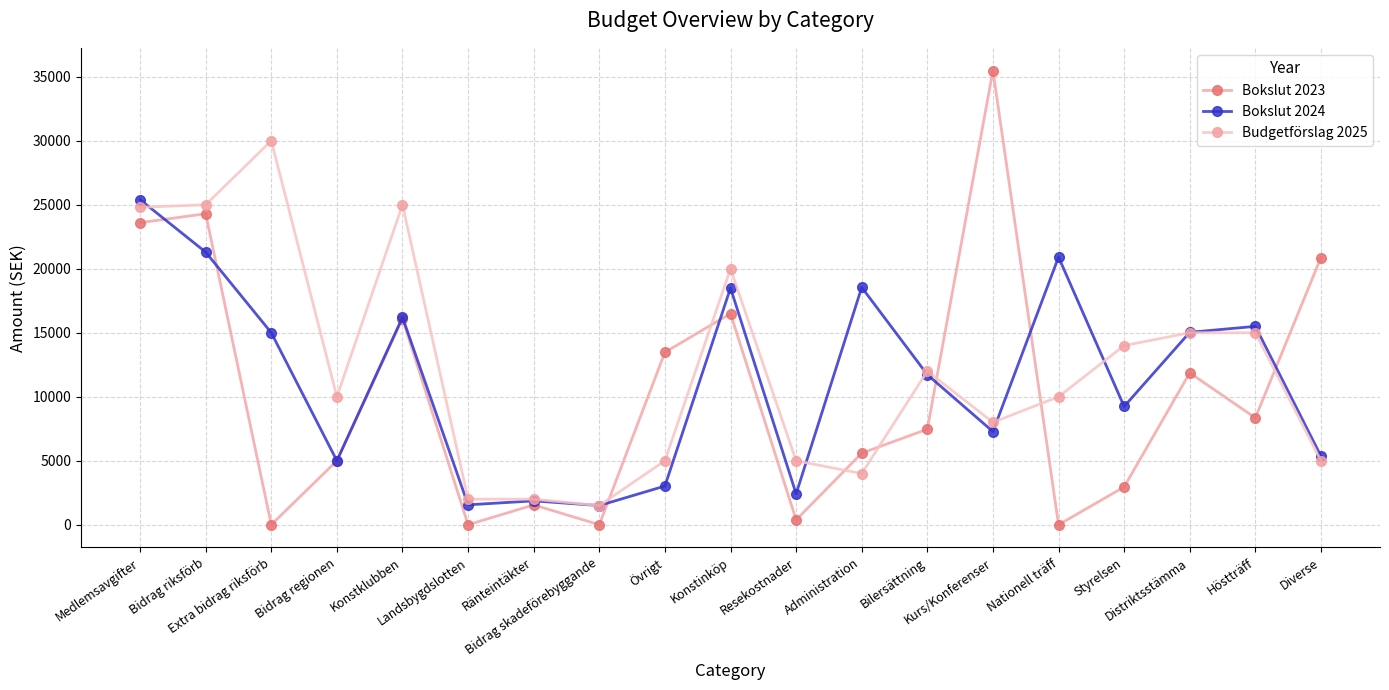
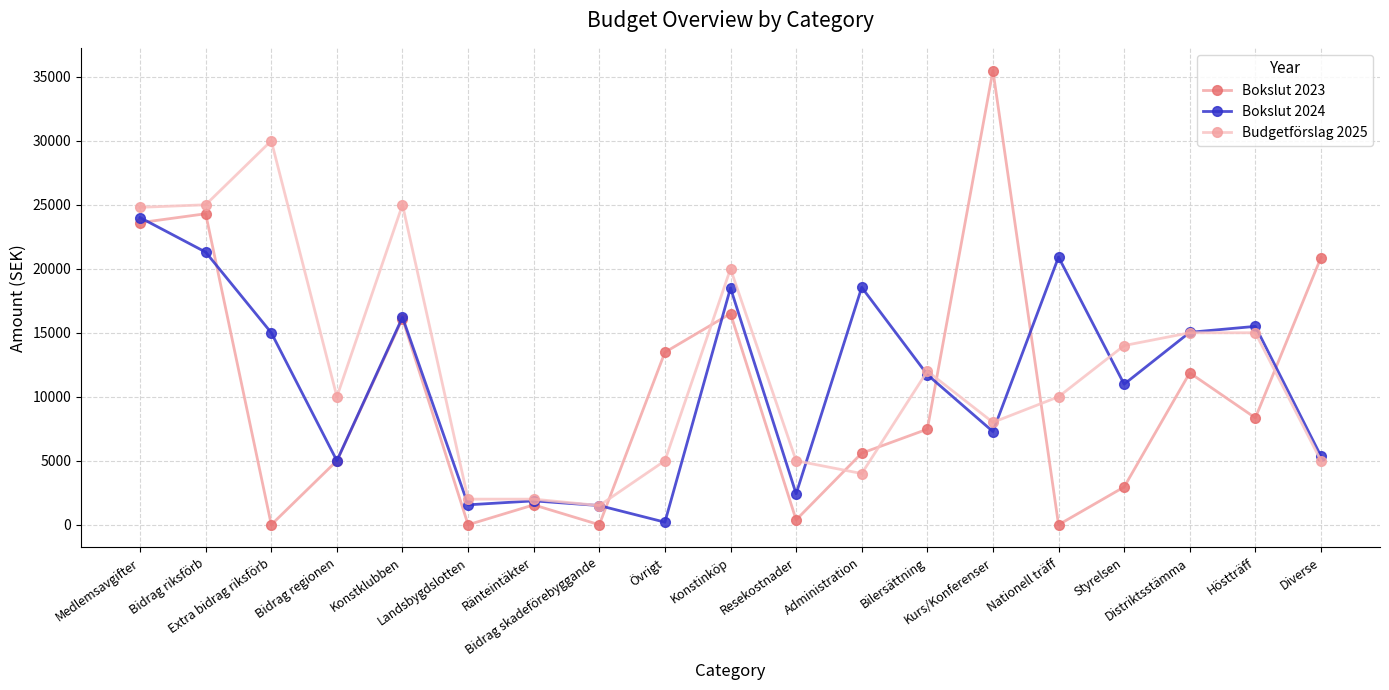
Bokslut 2024, Medlemsavgifter: 25400 -> 24000
Bokslut 2024, Övrigt: 3000 -> 200
Bokslut 2024, Styrelsen: 9200 -> 11000
